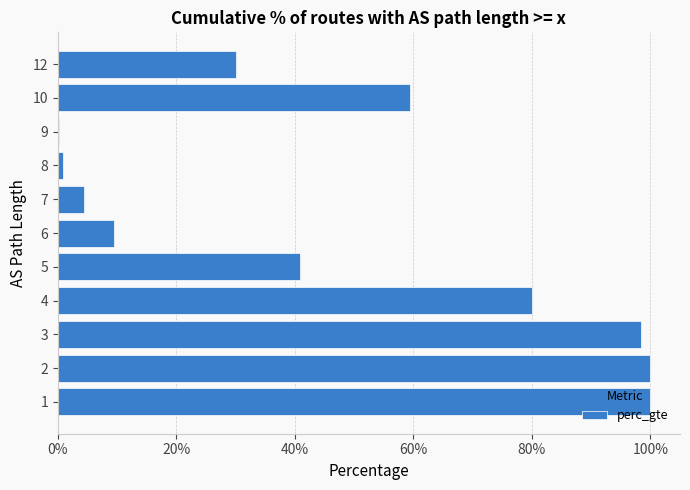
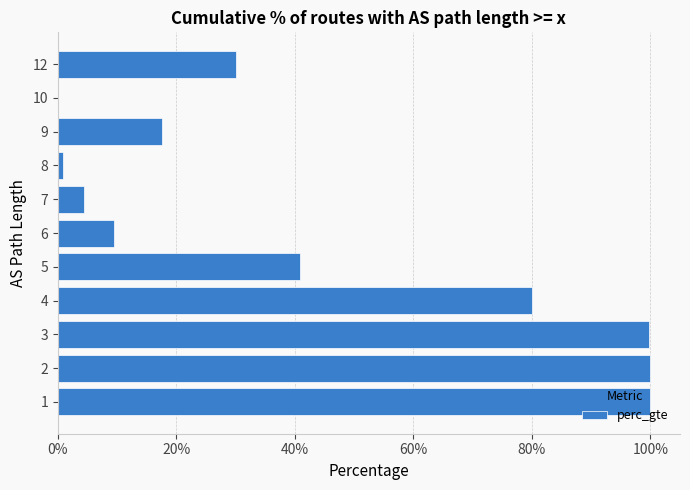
10: 59% -> 0%
9: 0% -> 18%
3: 98% -> 100%
